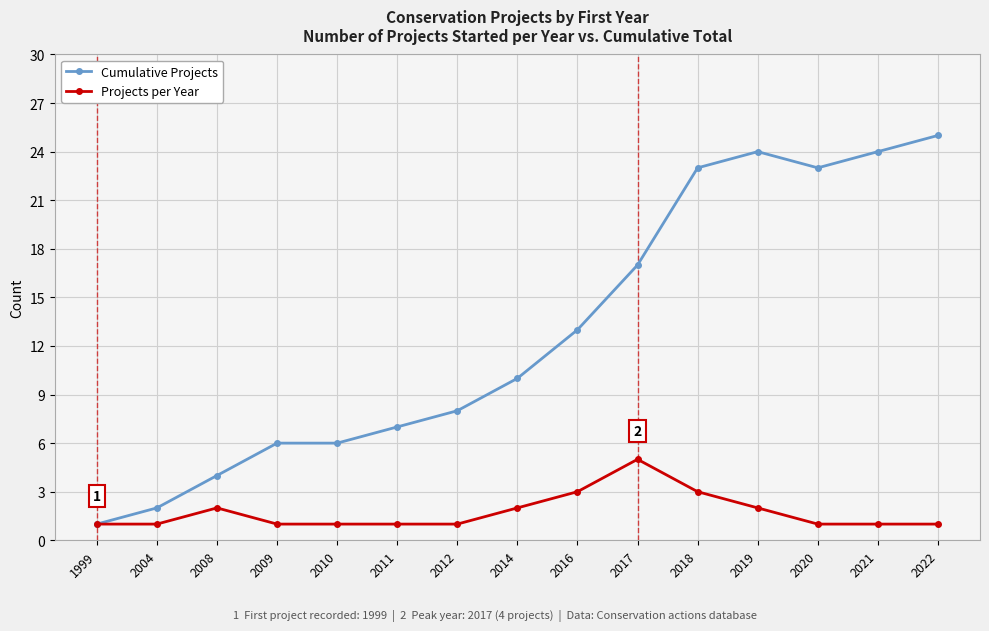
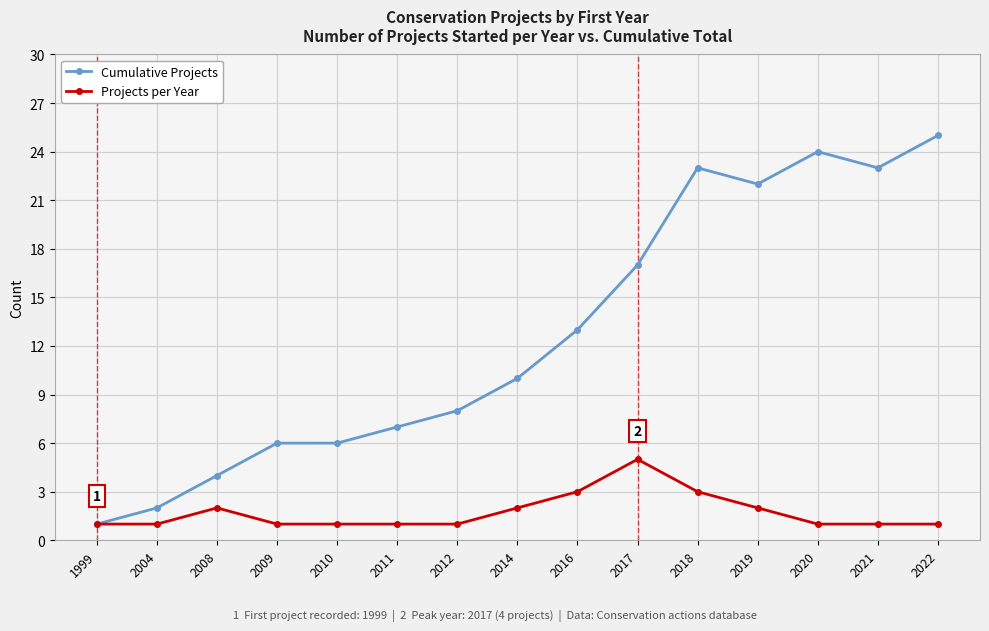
Cumulative Projects, 2019: 24 -> 22
Cumulative Projects, 2020: 23 -> 24
Cumulative Projects, 2021: 24 -> 23
